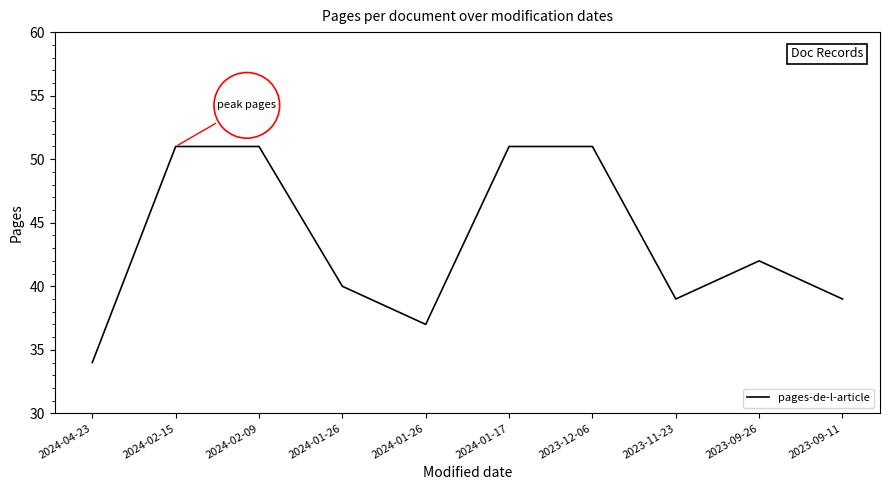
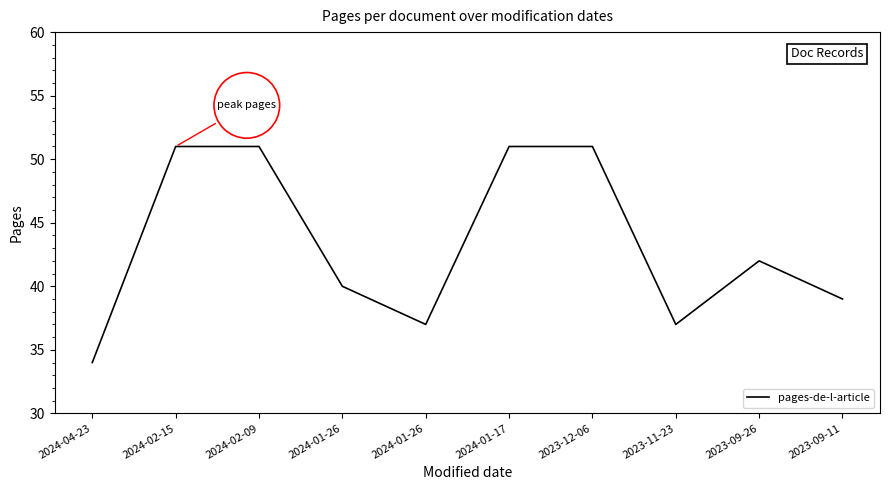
2023-11-23: 39 -> 37
